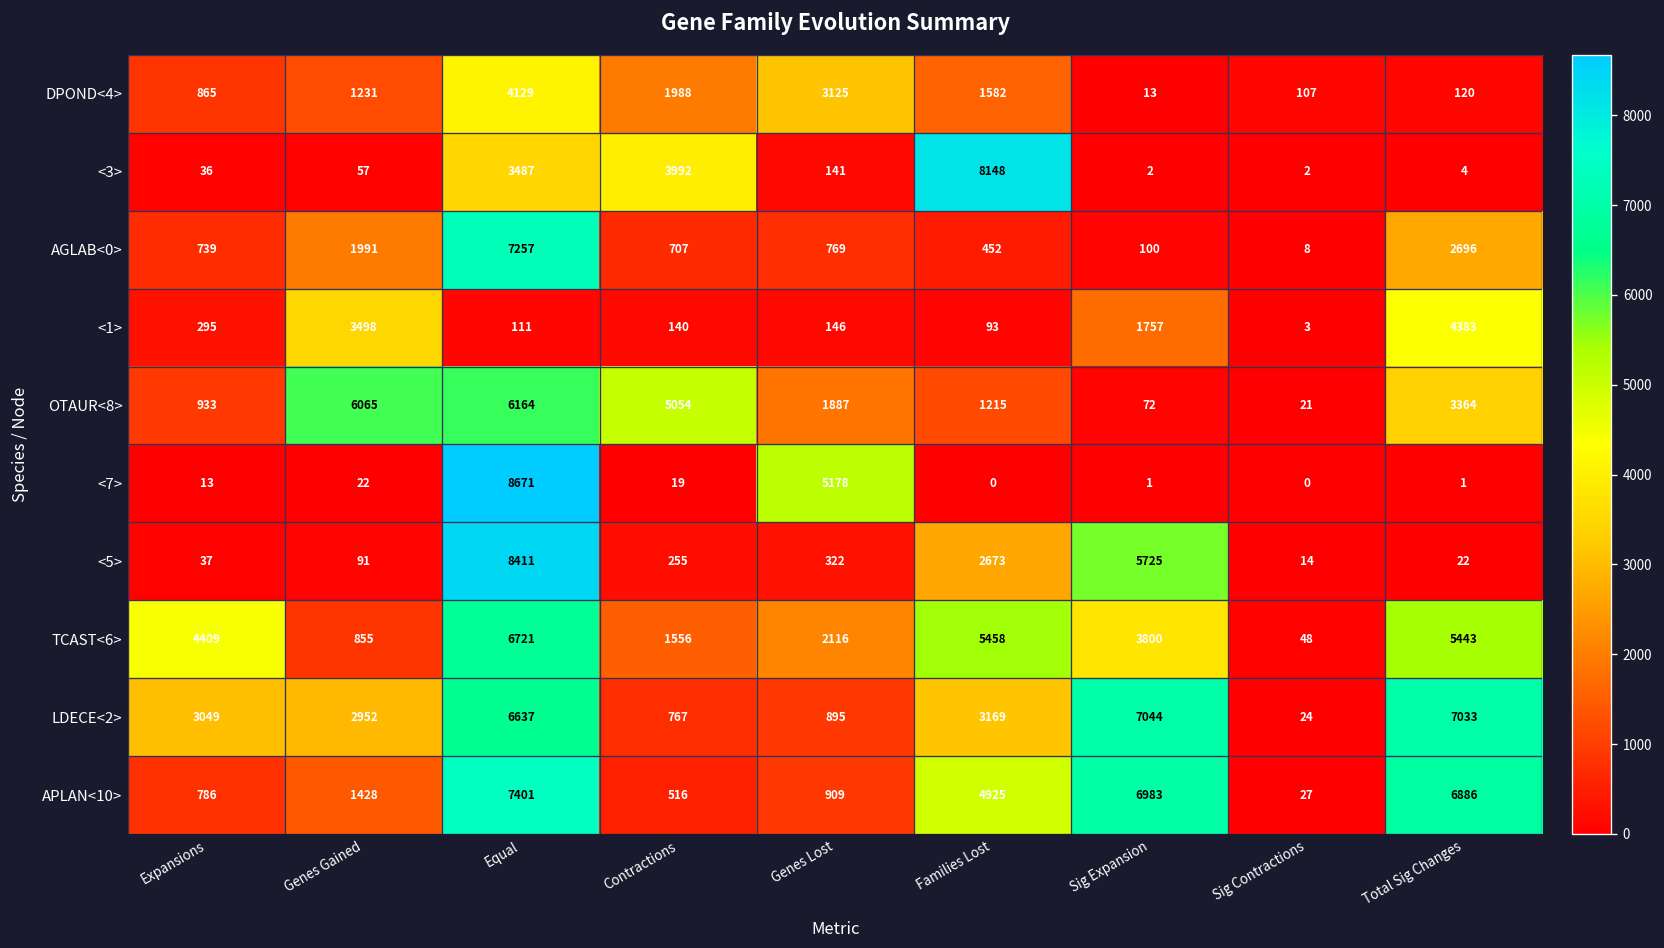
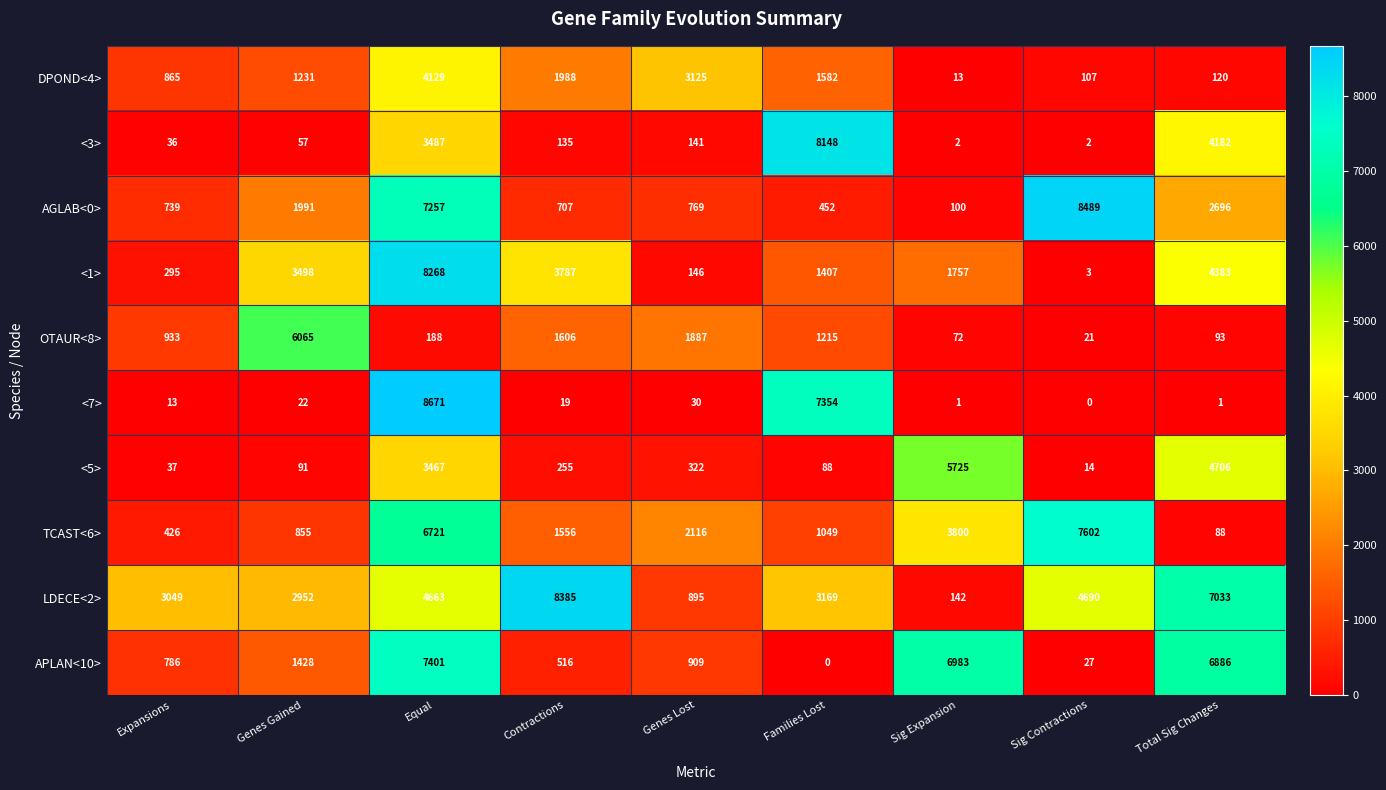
<3>, Contractions: 3992 -> 135
<3>, Total Sig Changes: 4 -> 4182
AGLAB<0>, Sig Contractions: 8 -> 8489
<1>, Equal: 111 -> 8268
<1>, Contractions: 140 -> 3787
<1>, Families Lost: 93 -> 1407
OTAUR<8>, Equal: 6164 -> 188
OTAUR<8>, Contractions: 5054 -> 1606
OTAUR<8>, Total Sig Changes: 3364 -> 93
<7>, Genes Lost: 5178 -> 30
<7>, Families Lost: 0 -> 7354
<5>, Equal: 8411 -> 3467
<5>, Families Lost: 2673 -> 88
<5>, Total Sig Changes: 22 -> 4706
TCAST<6>, Expansions: 4409 -> 426
TCAST<6>, Families Lost: 5458 -> 1049
TCAST<6>, Sig Contractions: 48 -> 7602
TCAST<6>, Total Sig Changes: 5443 -> 88
LDECE<2>, Equal: 6637 -> 4663
LDECE<2>, Contractions: 767 -> 8385
LDECE<2>, Sig Expansion: 7044 -> 142
LDECE<2>, Sig Contractions: 24 -> 4690
APLAN<10>, Families Lost: 4925 -> 0
